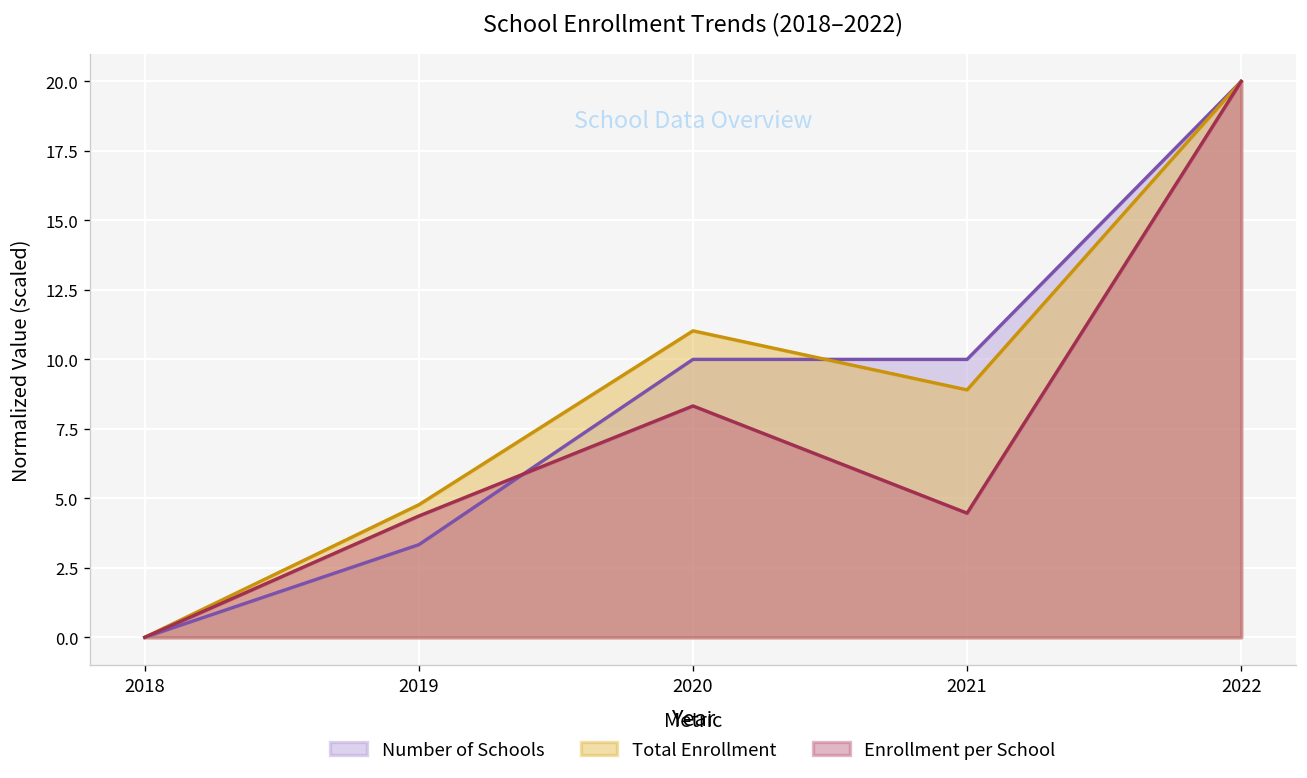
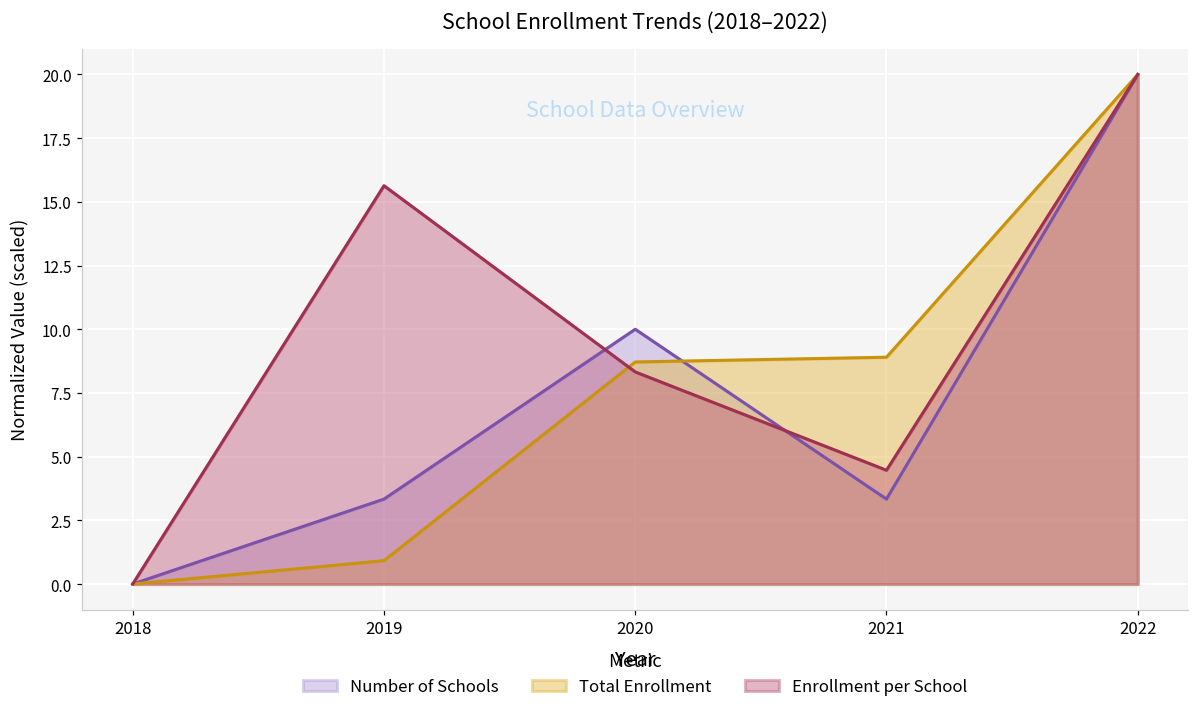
Total Enrollment, 2019: 4.8 -> 0.9
Enrollment per School, 2019: 4.4 -> 15.6
Total Enrollment, 2020: 11.0 -> 8.7
Number of Schools, 2021: 10.0 -> 3.3
